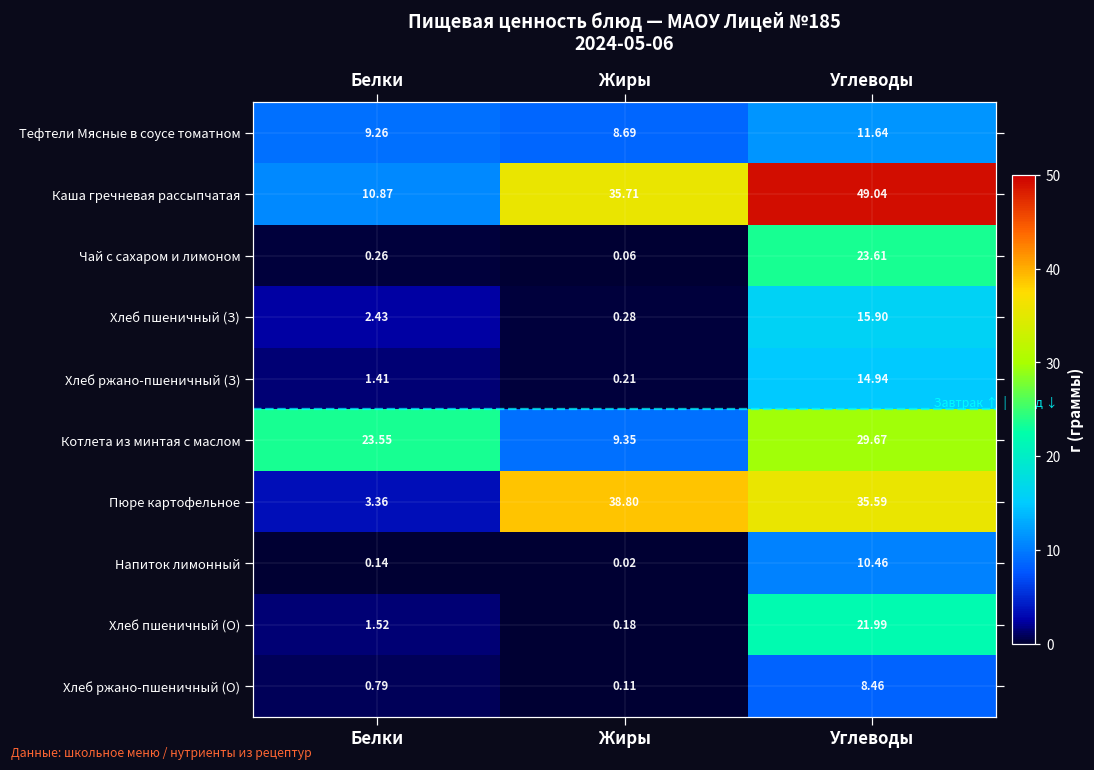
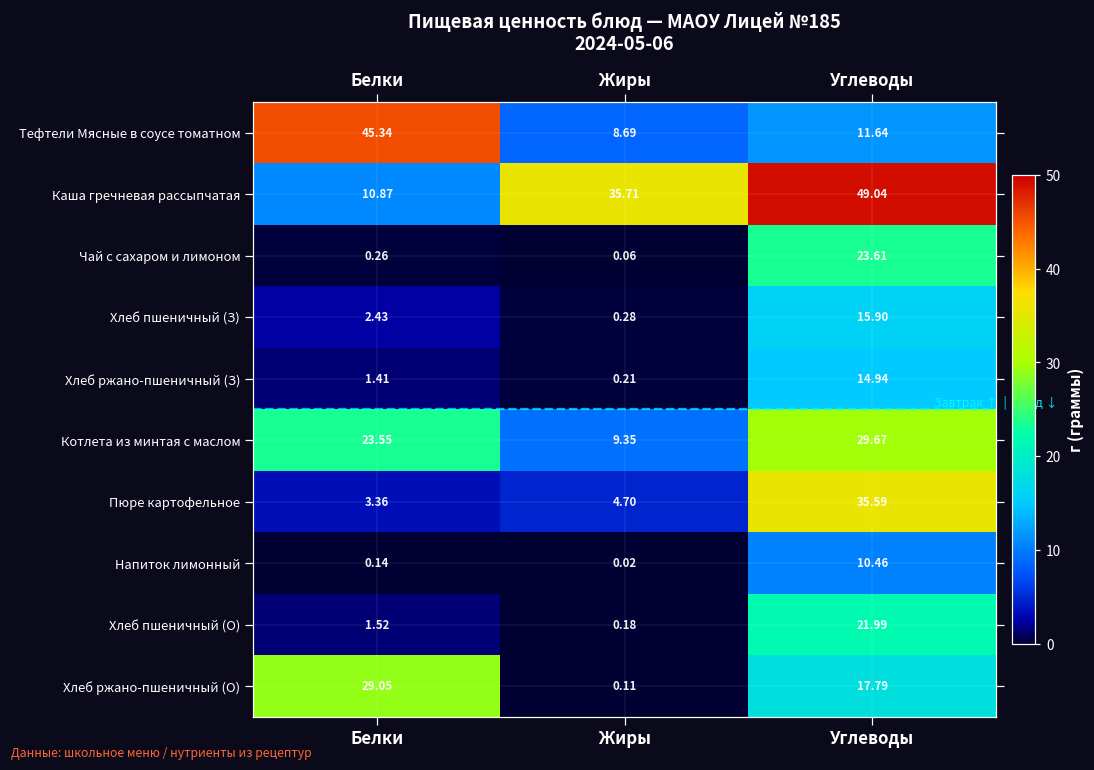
Тефтели Мясные в соусе томатном, Белки: 9.26 -> 45.34
Пюре картофельное, Жиры: 38.80 -> 4.70
Хлеб ржано-пшеничный (О), Белки: 0.79 -> 29.05
Хлеб ржано-пшеничный (О), Углеводы: 8.46 -> 17.79
